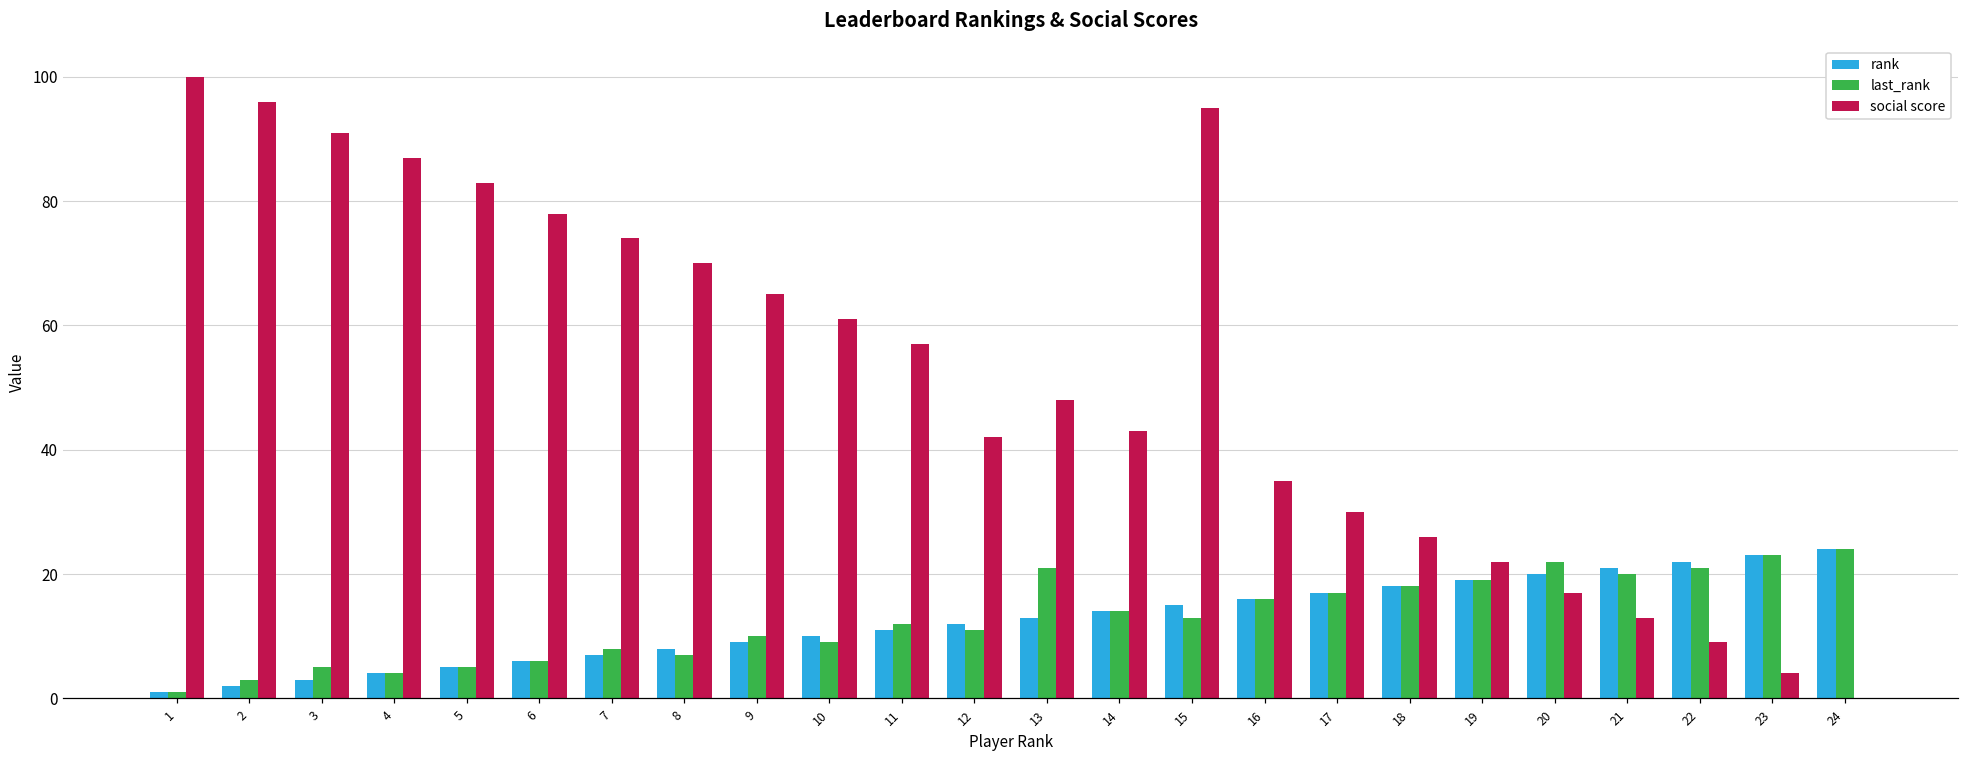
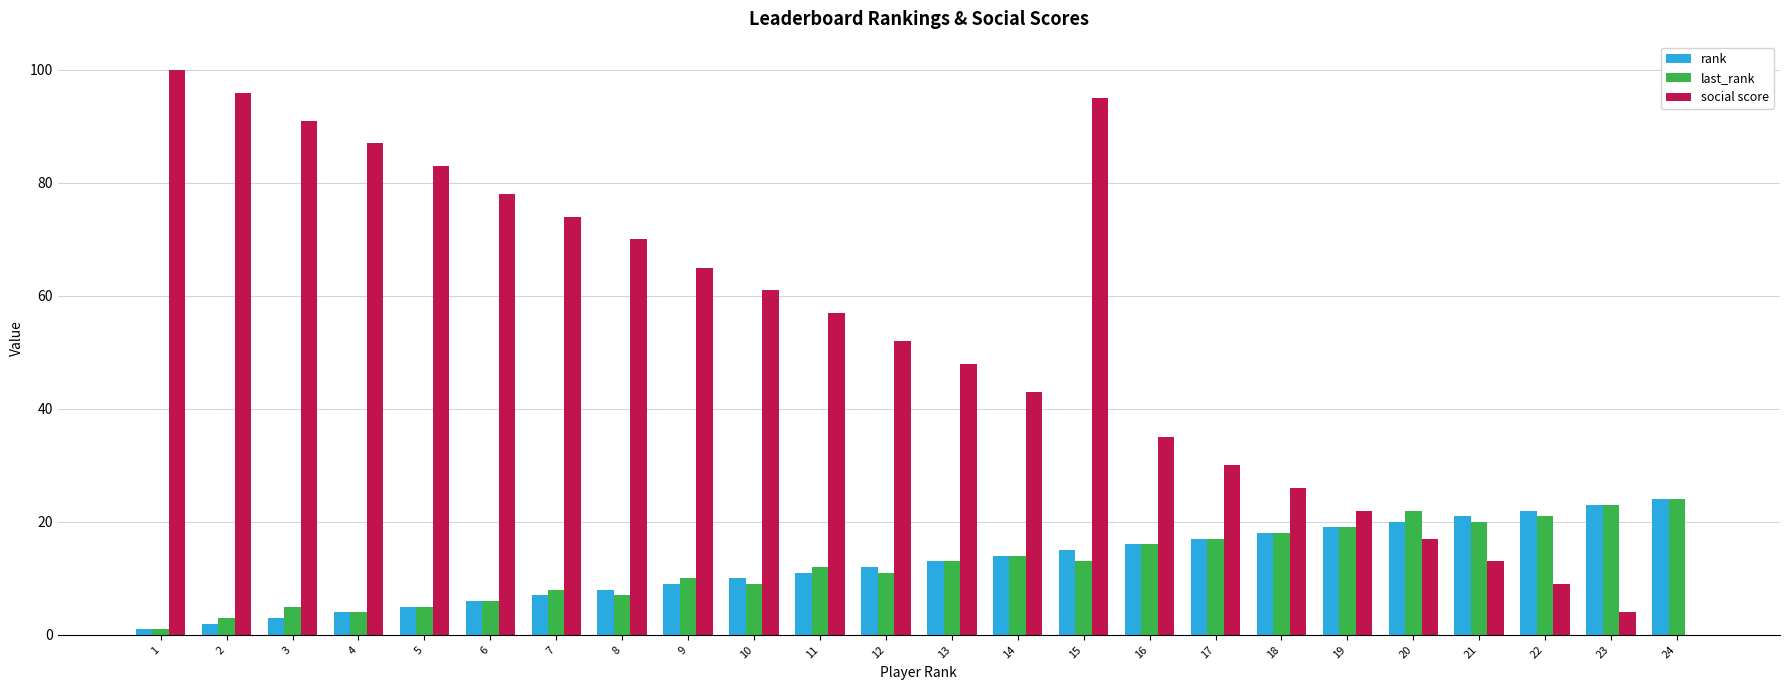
social score, 12: 42 -> 52
last_rank, 13: 21 -> 13
